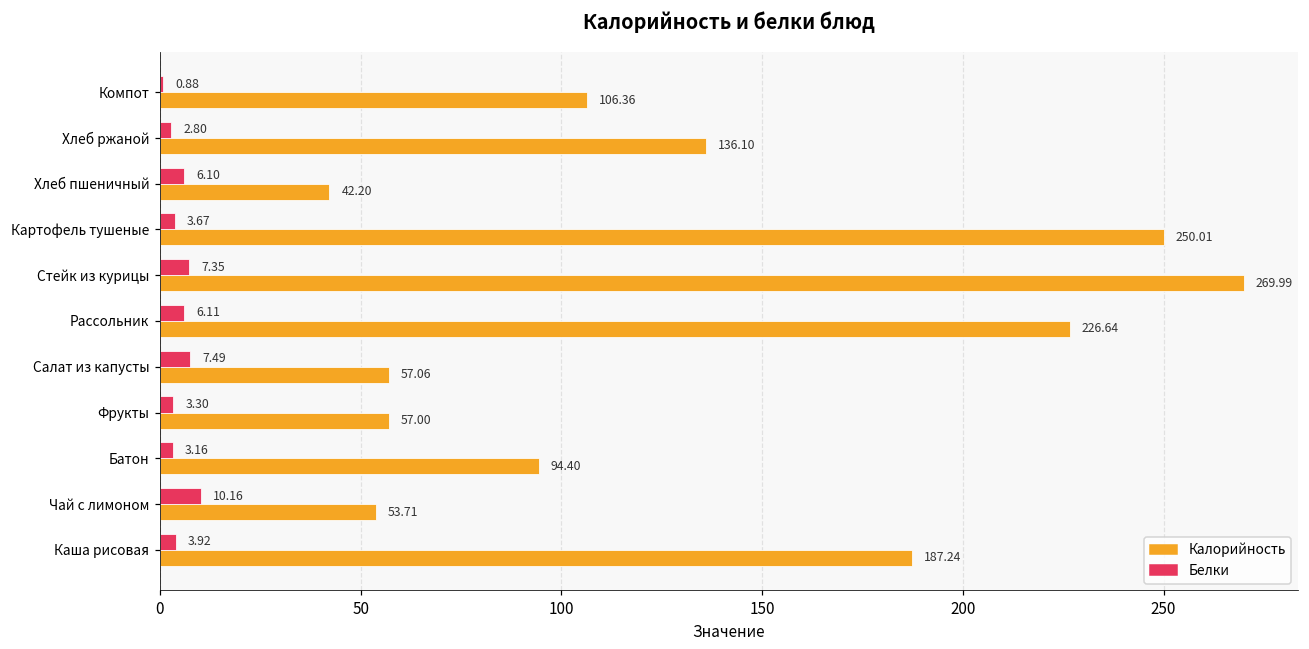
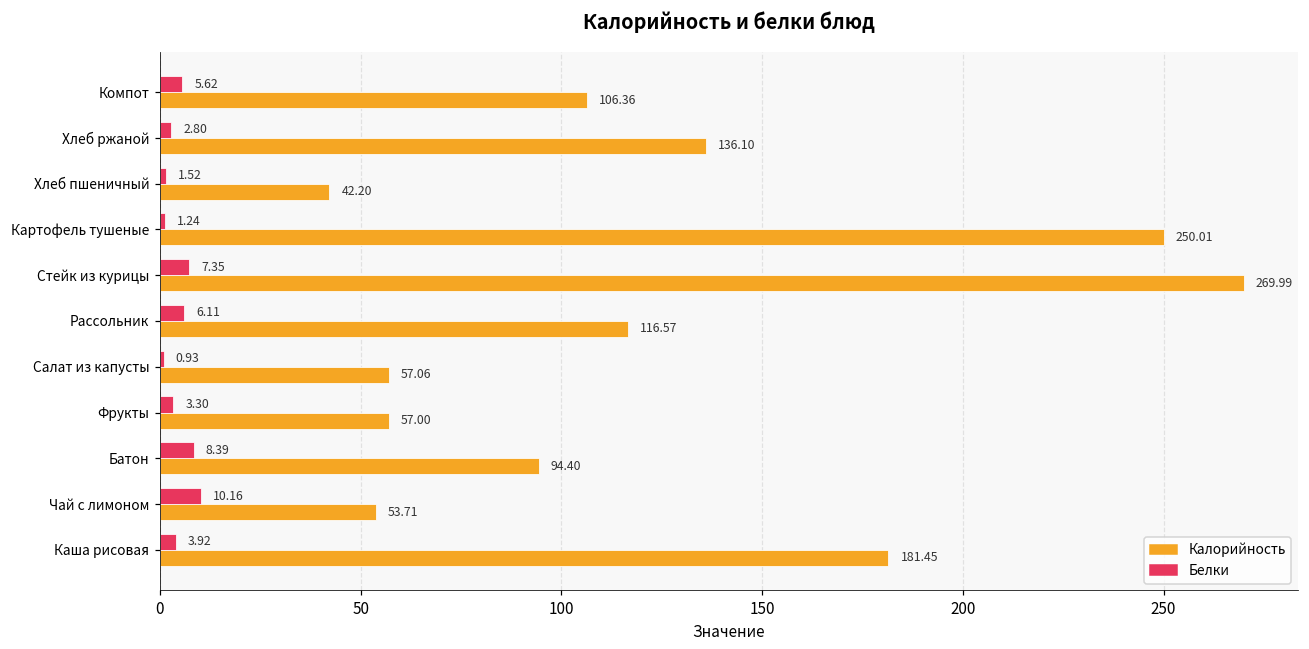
Белки, Компот: 0.88 -> 5.62
Белки, Хлеб пшеничный: 6.10 -> 1.52
Белки, Картофель тушеные: 3.67 -> 1.24
Калорийность, Рассольник: 226.64 -> 116.57
Белки, Салат из капусты: 7.49 -> 0.93
Белки, Батон: 3.16 -> 8.39
Калорийность, Каша рисовая: 187.24 -> 181.45
